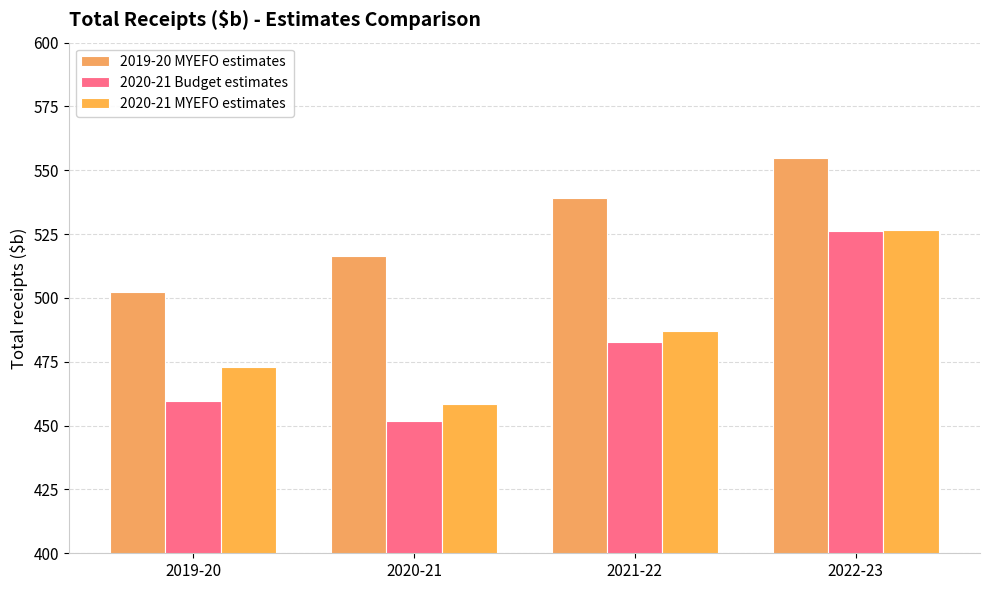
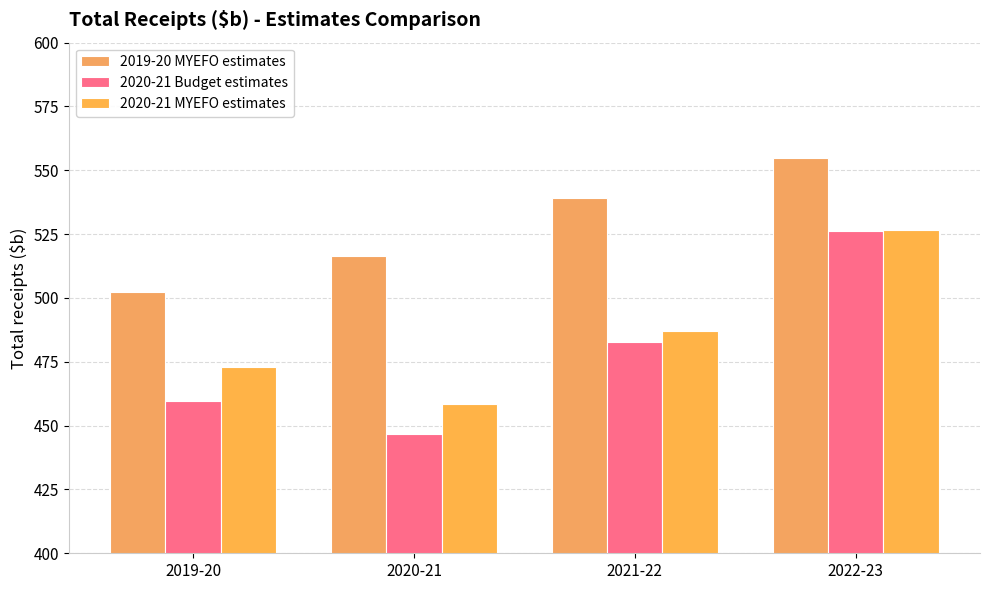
2020-21 Budget estimates, 2020-21: 452 -> 447
